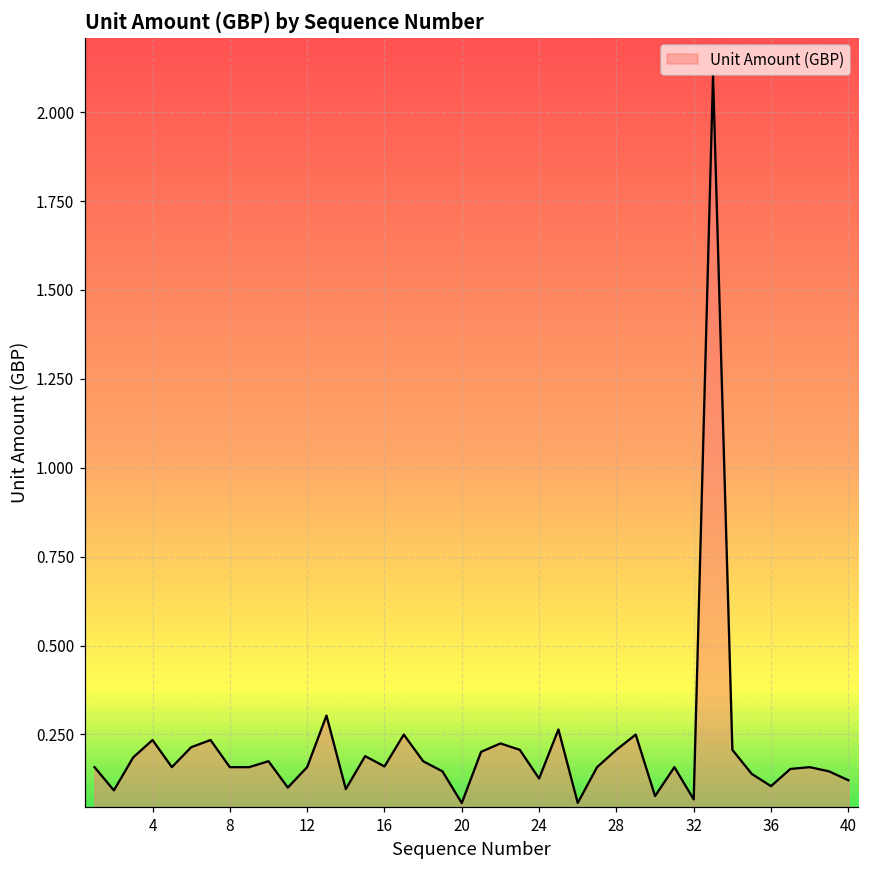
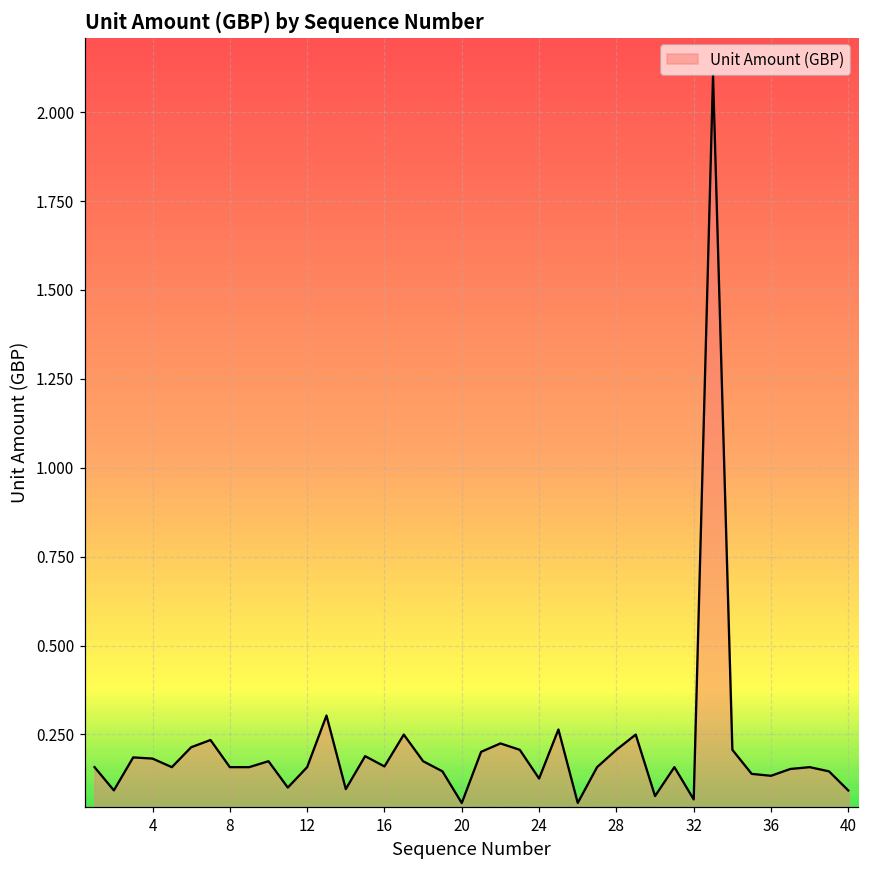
4: 0.23 -> 0.18
36: 0.10 -> 0.13
40: 0.12 -> 0.09
